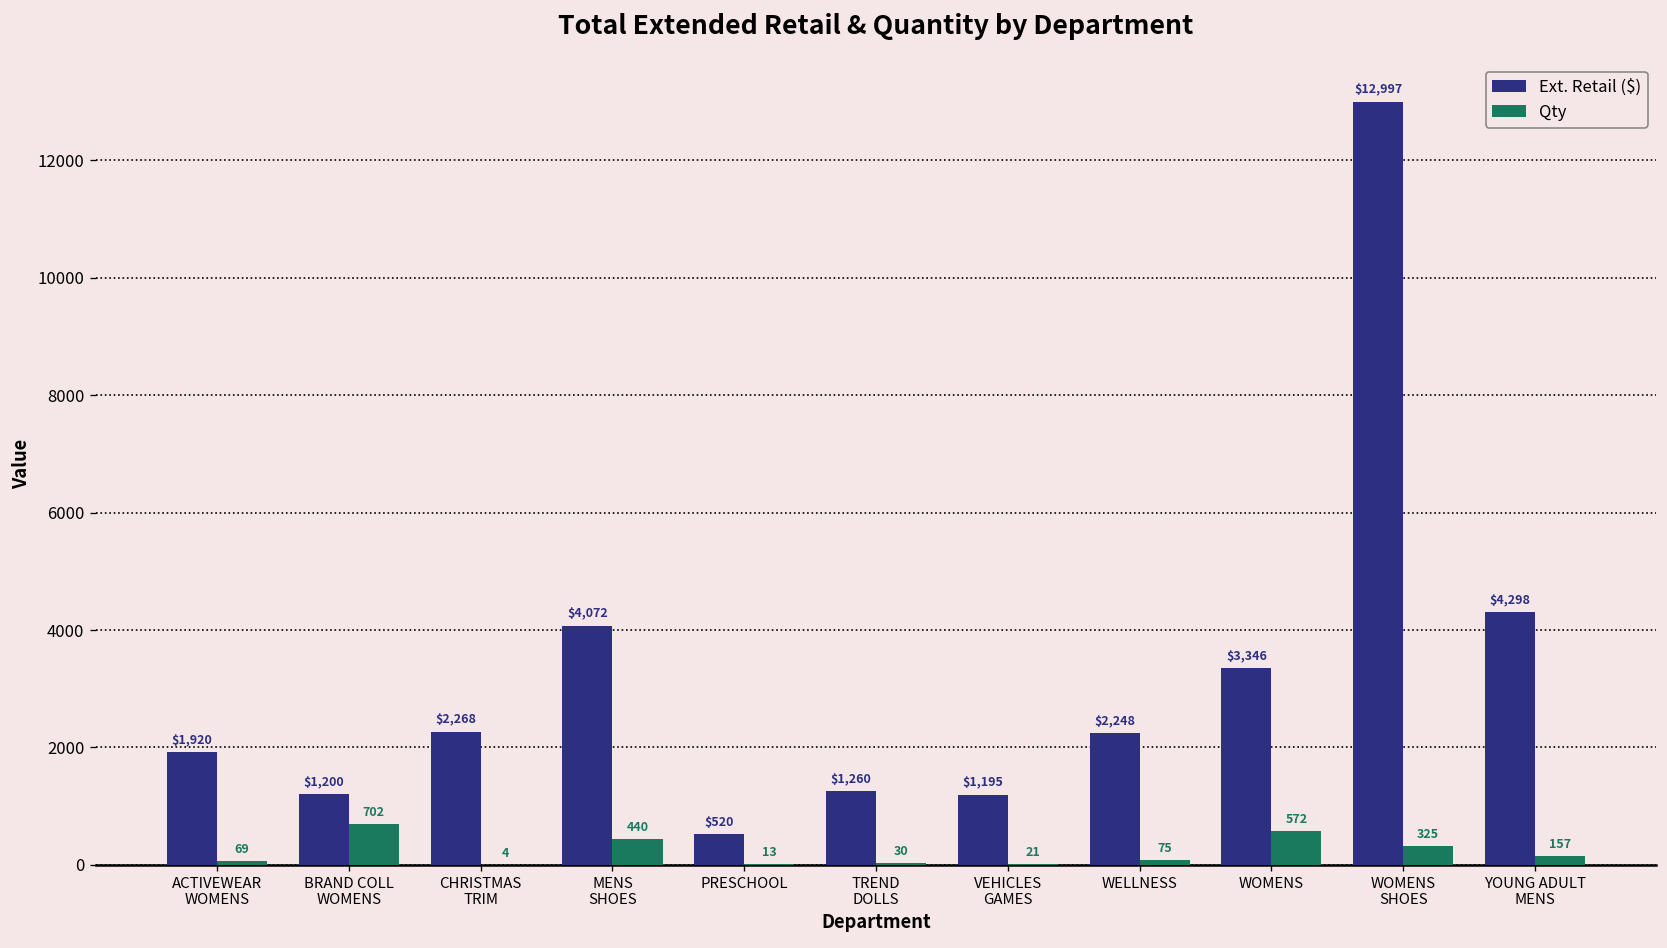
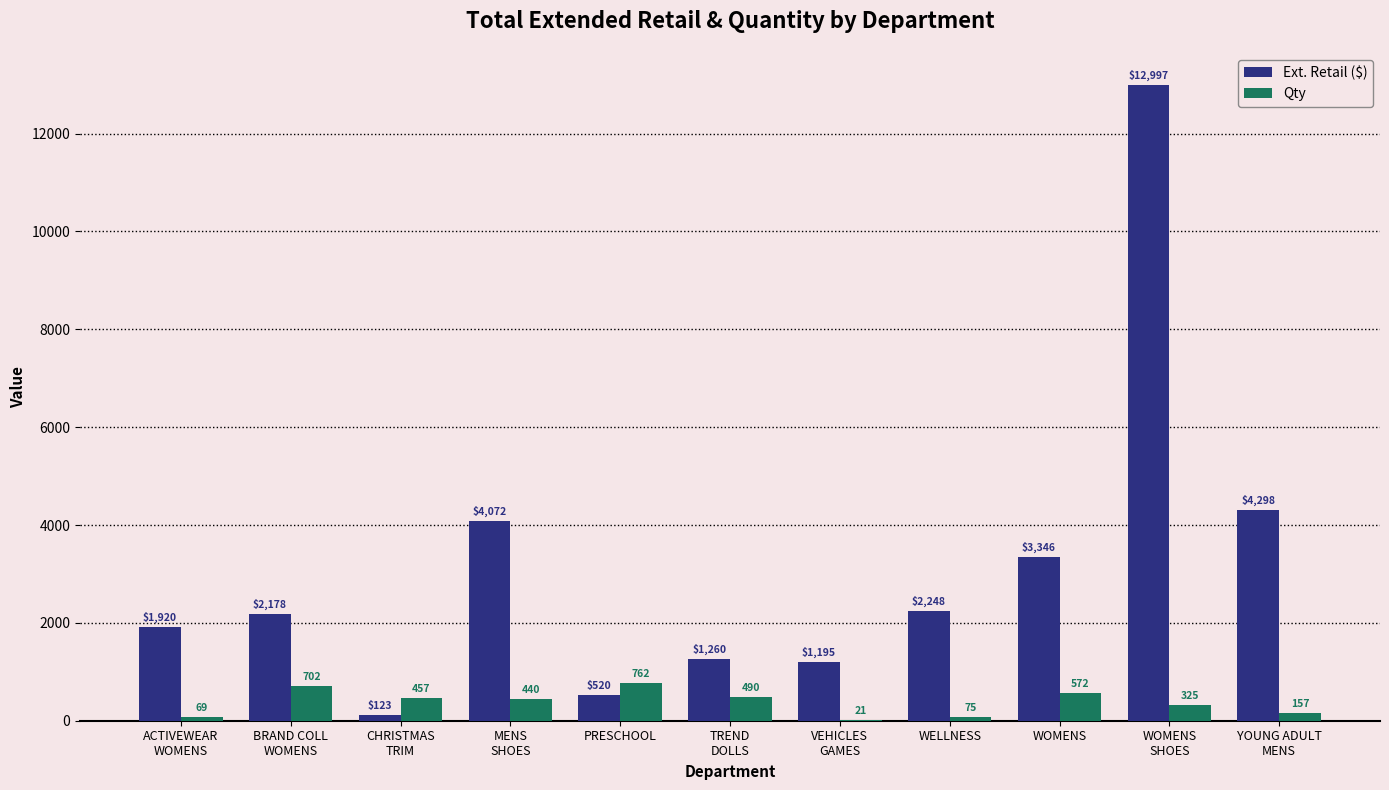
Ext. Retail ($), BRAND COLL WOMENS: $1,200 -> $2,178
Ext. Retail ($), CHRISTMAS TRIM: $2,268 -> $123
Qty, CHRISTMAS TRIM: 4 -> 457
Qty, PRESCHOOL: 13 -> 762
Qty, TREND DOLLS: 30 -> 490
